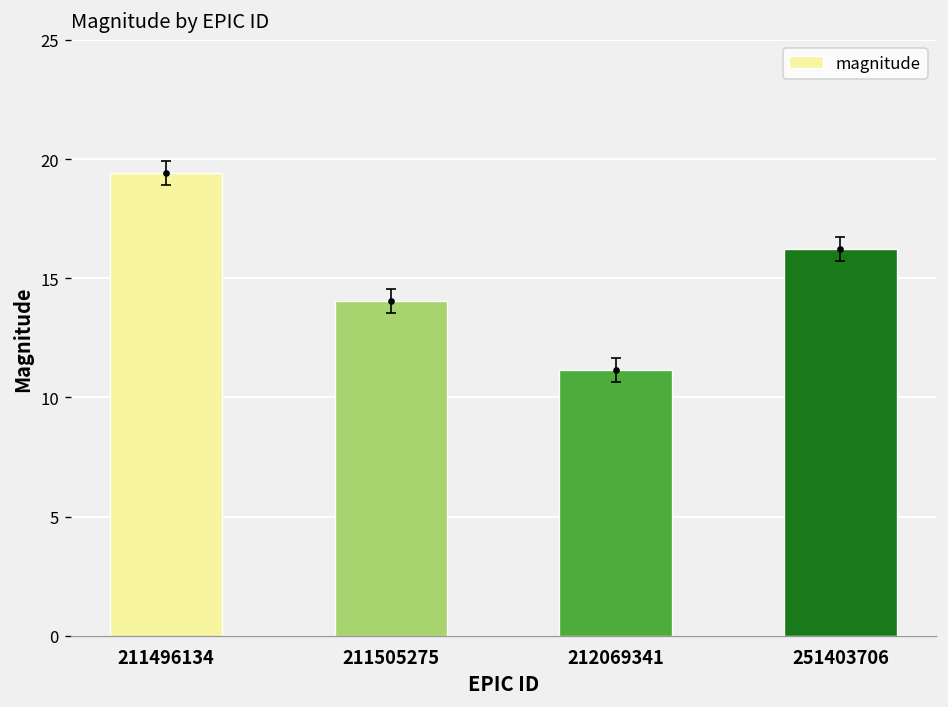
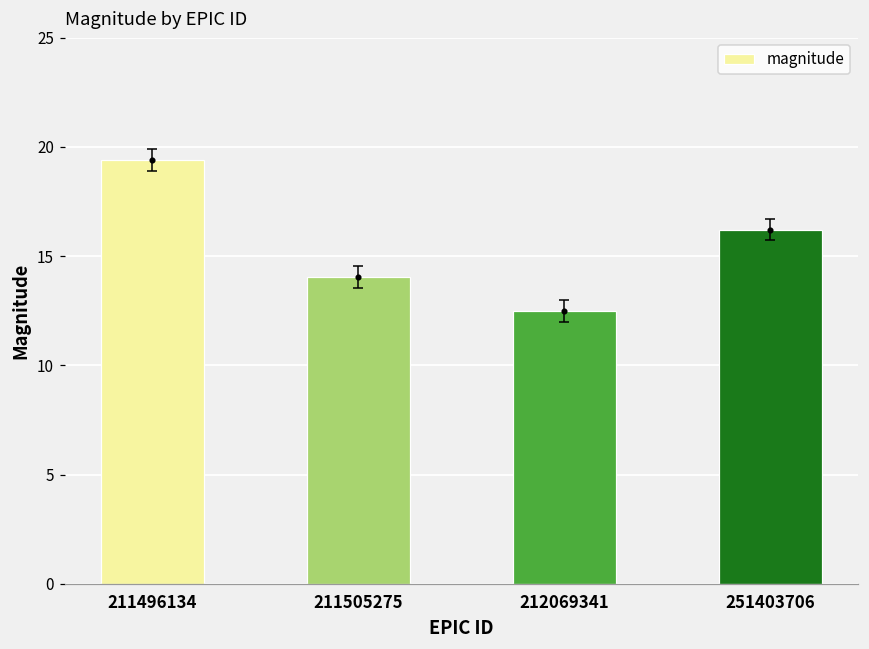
magnitude, 212069341: 11.2 -> 12.5
